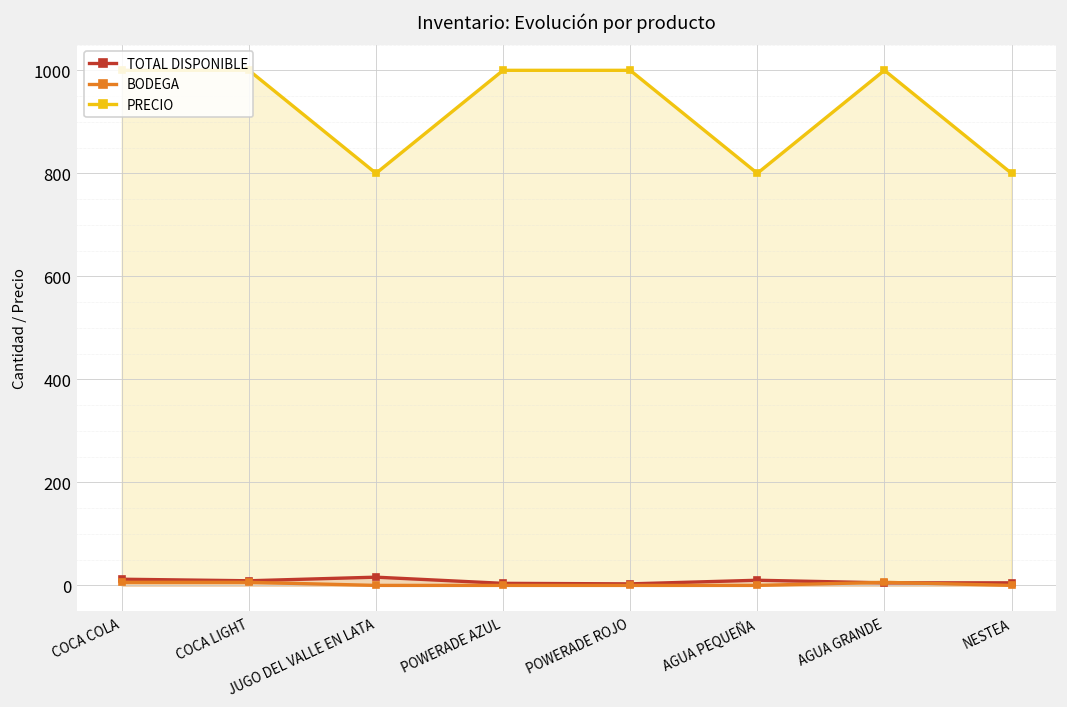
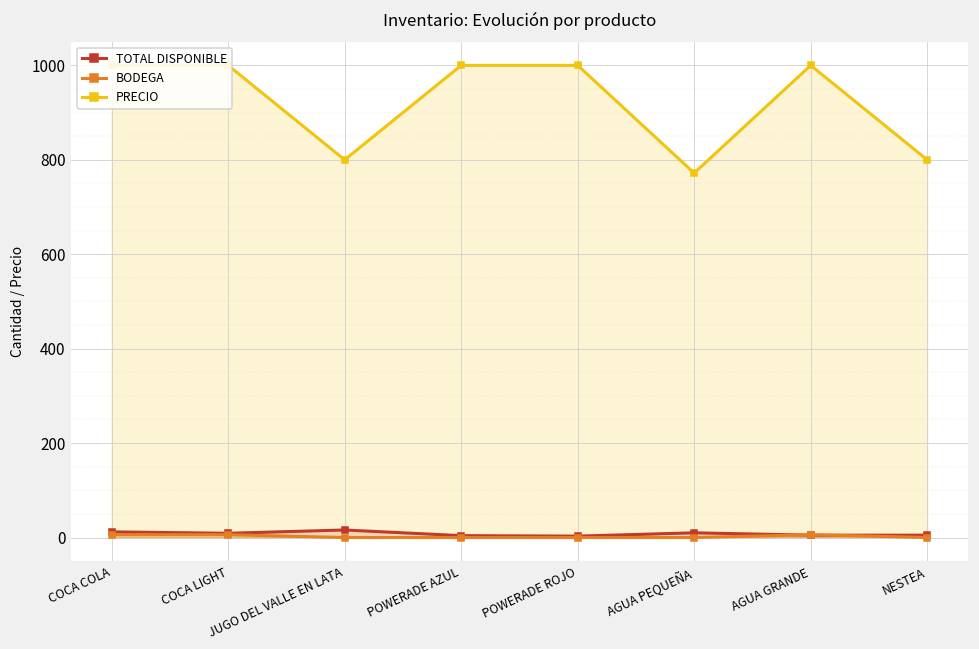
PRECIO, AGUA PEQUEÑA: 800 -> 770
